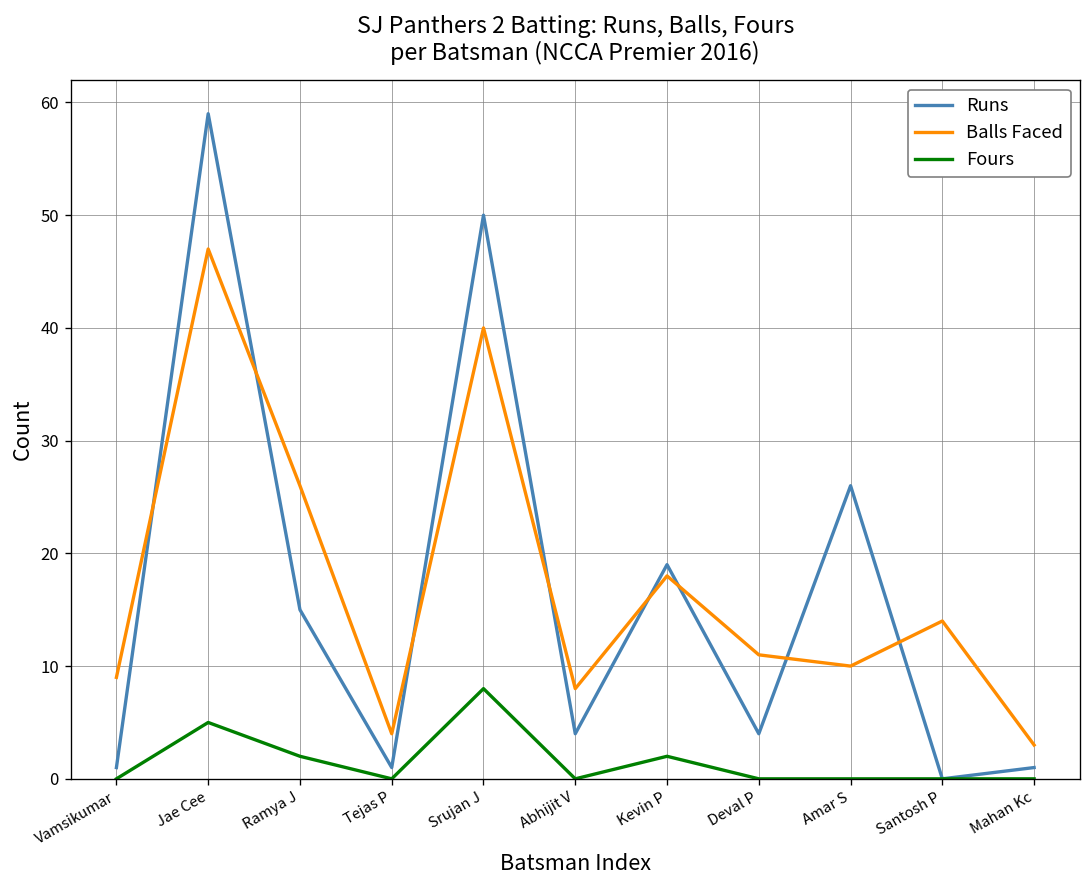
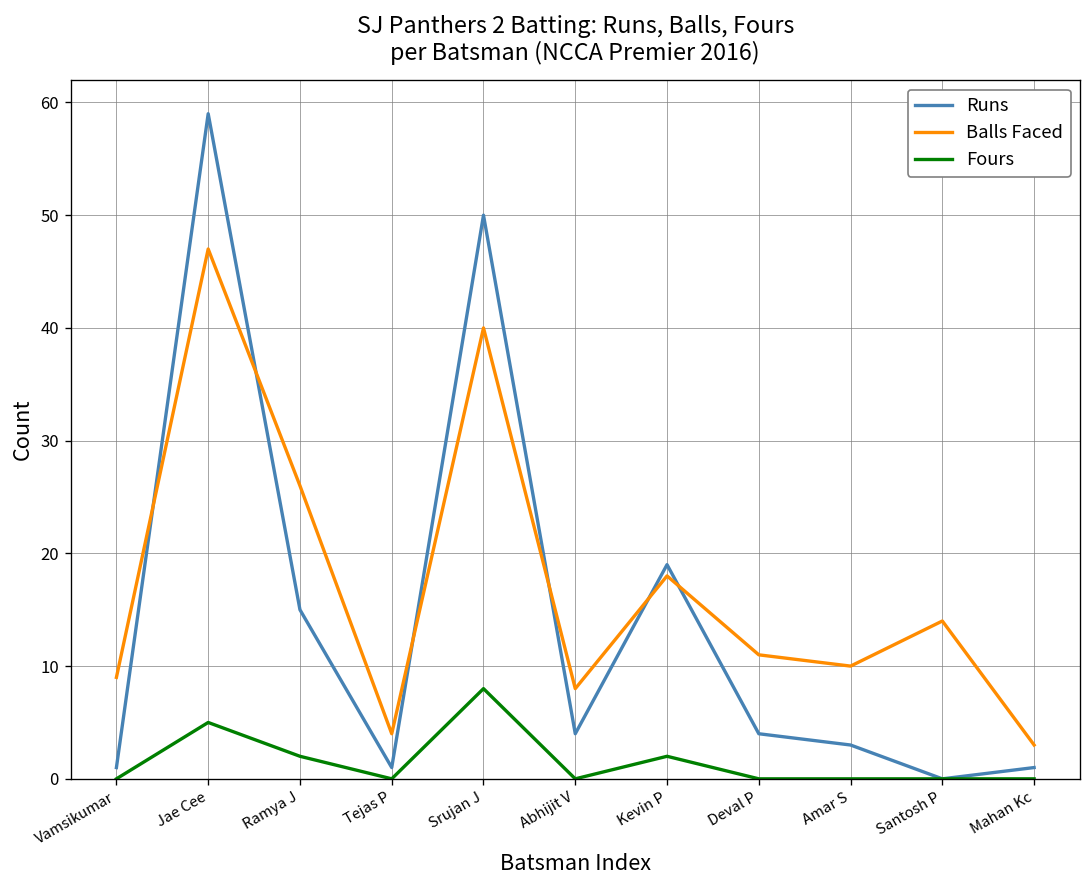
Runs, Amar S: 26 -> 3
